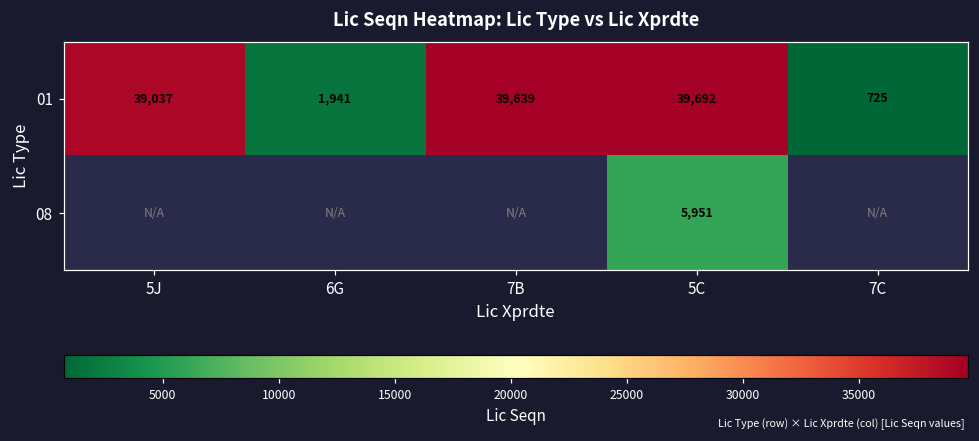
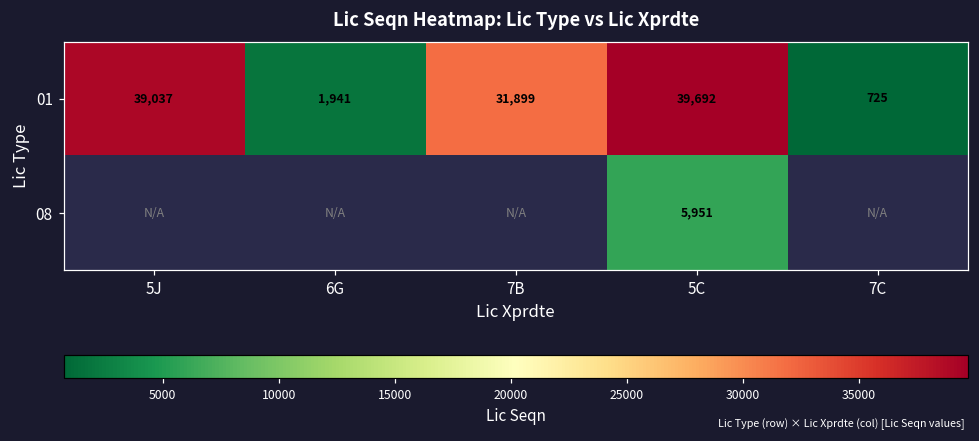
01, 7B: 39,639 -> 31,899
